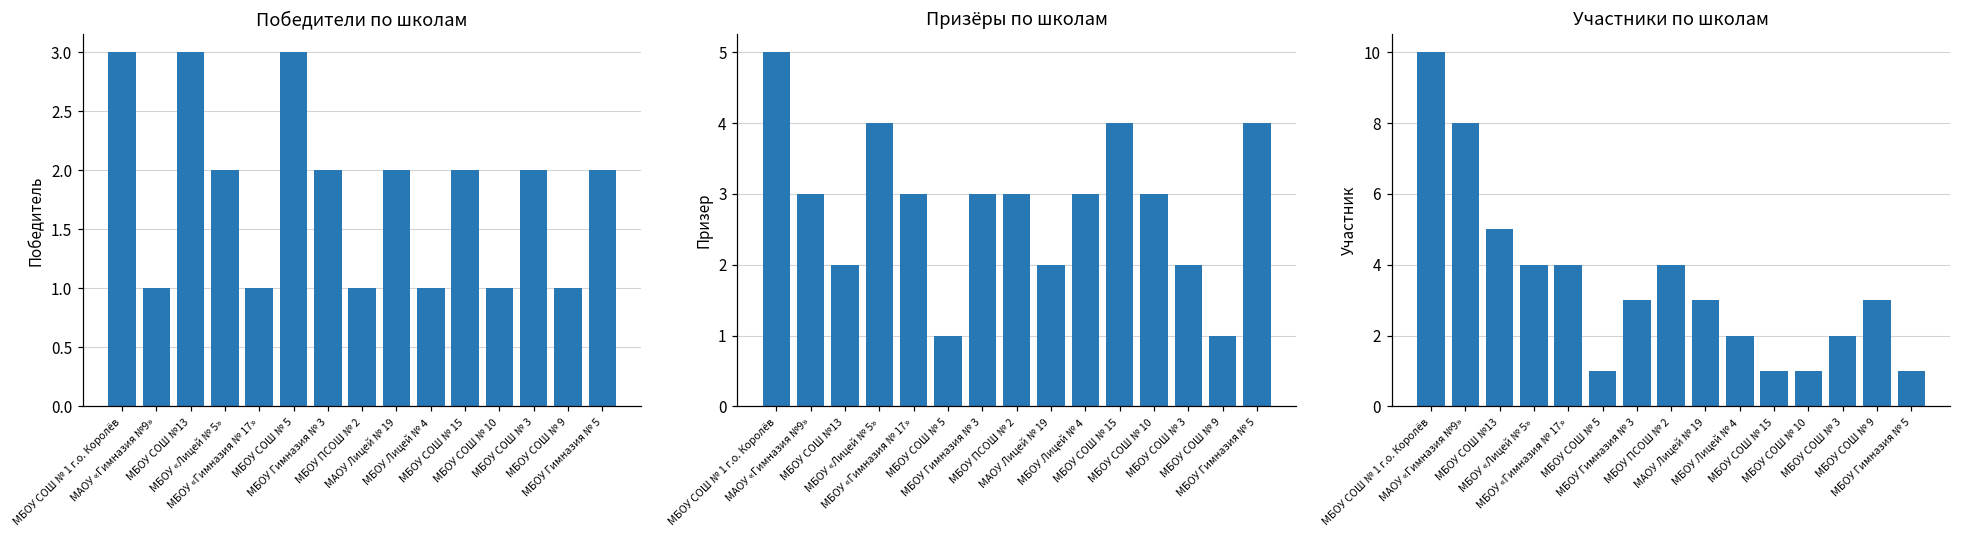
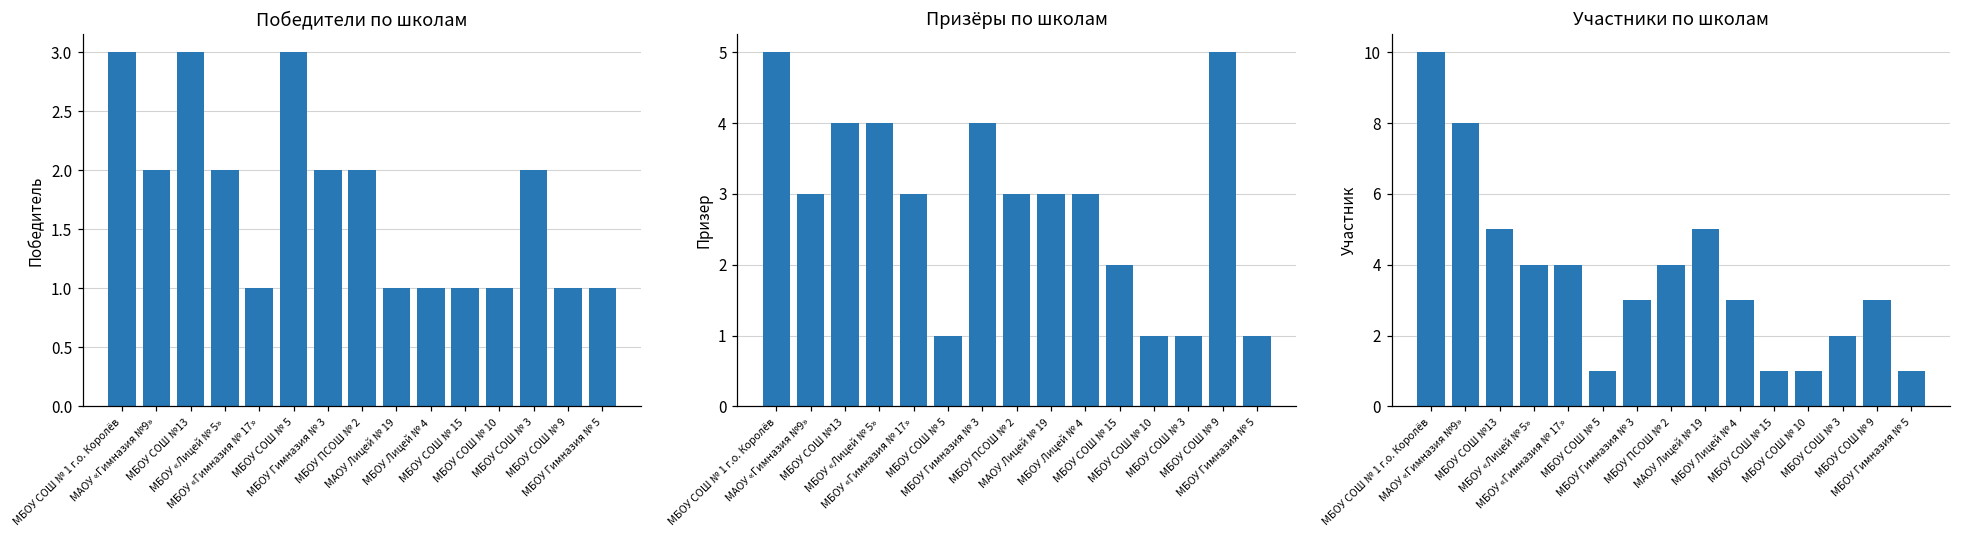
Победители по школам, МАОУ «Гимназия №9»: 1 -> 2
Победители по школам, МБОУ ПСОШ № 2: 1 -> 2
Победители по школам, МАОУ Лицей № 19: 2 -> 1
Победители по школам, МБОУ СОШ № 15: 2 -> 1
Победители по школам, МБОУ Гимназия № 5: 2 -> 1
Призёры по школам, МБОУ СОШ №13: 2 -> 4
Призёры по школам, МБОУ Гимназия № 3: 3 -> 4
Призёры по школам, МАОУ Лицей № 19: 2 -> 3
Призёры по школам, МБОУ СОШ № 15: 4 -> 2
Призёры по школам, МБОУ СОШ № 10: 3 -> 1
Призёры по школам, МБОУ СОШ № 3: 2 -> 1
Призёры по школам, МБОУ СОШ № 9: 1 -> 5
Призёры по школам, МБОУ Гимназия № 5: 4 -> 1
Участники по школам, МАОУ Лицей № 19: 3 -> 5
Участники по школам, МБОУ Лицей № 4: 2 -> 3
